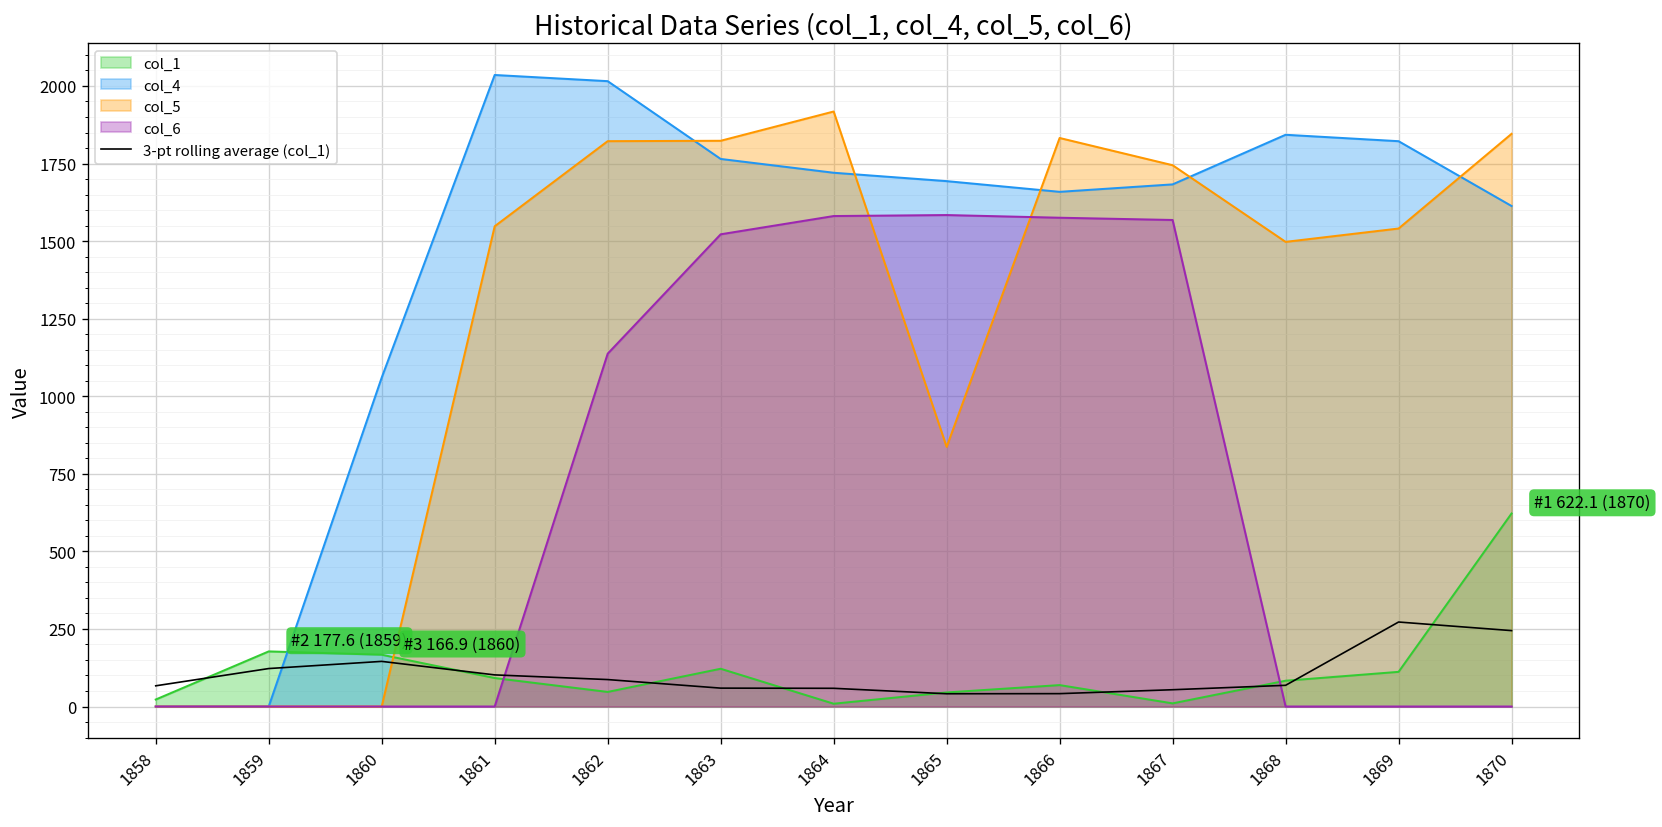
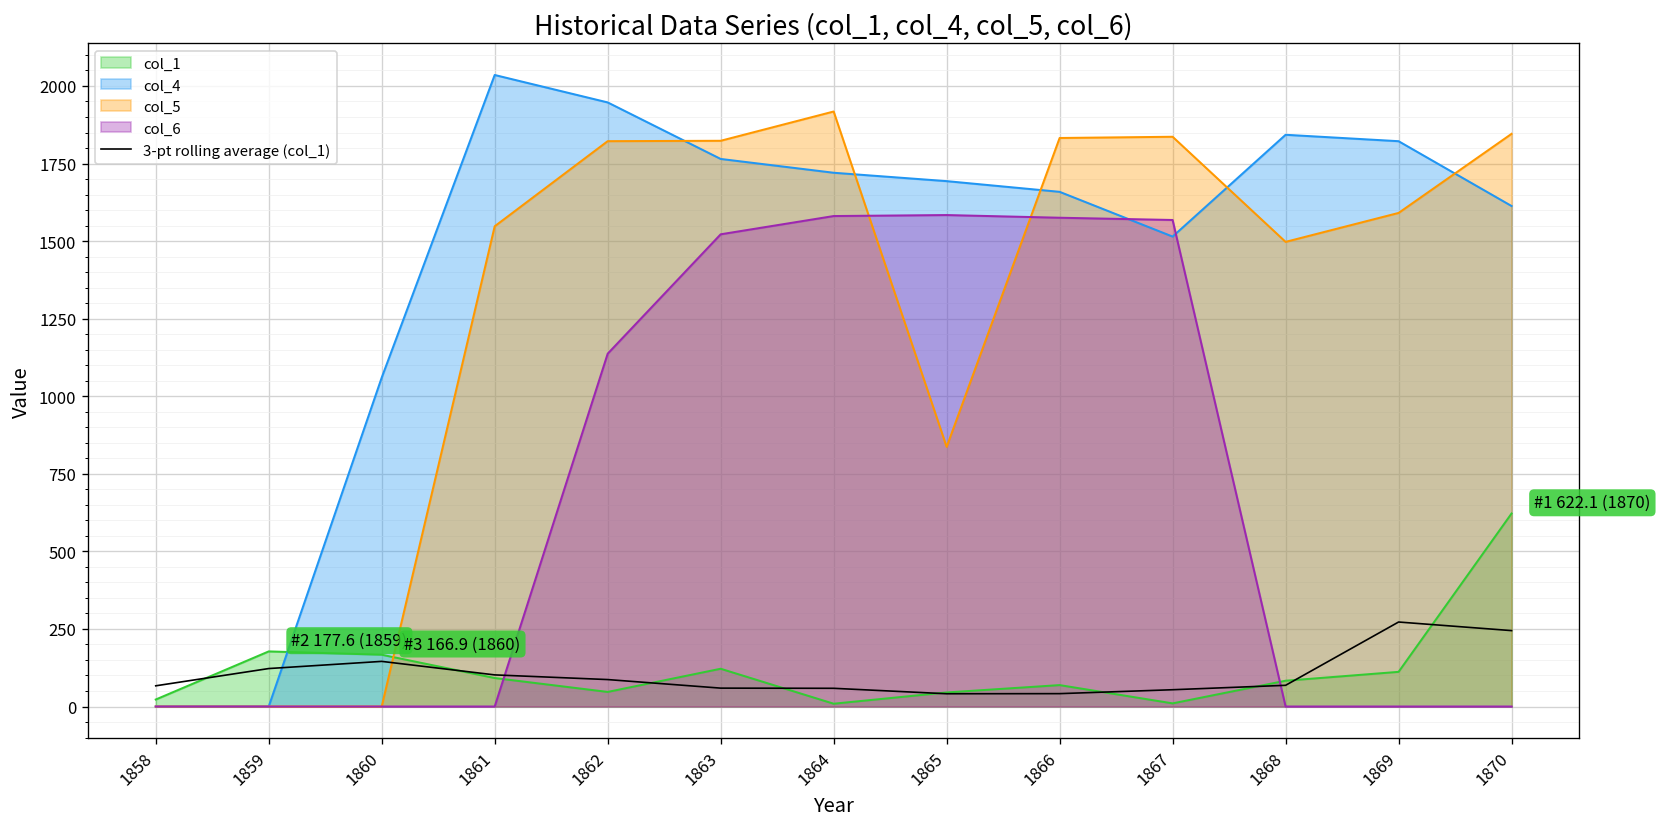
col_4, 1862: 2020 -> 1950
col_4, 1867: 1680 -> 1510
col_5, 1867: 1740 -> 1840
col_5, 1869: 1540 -> 1590
